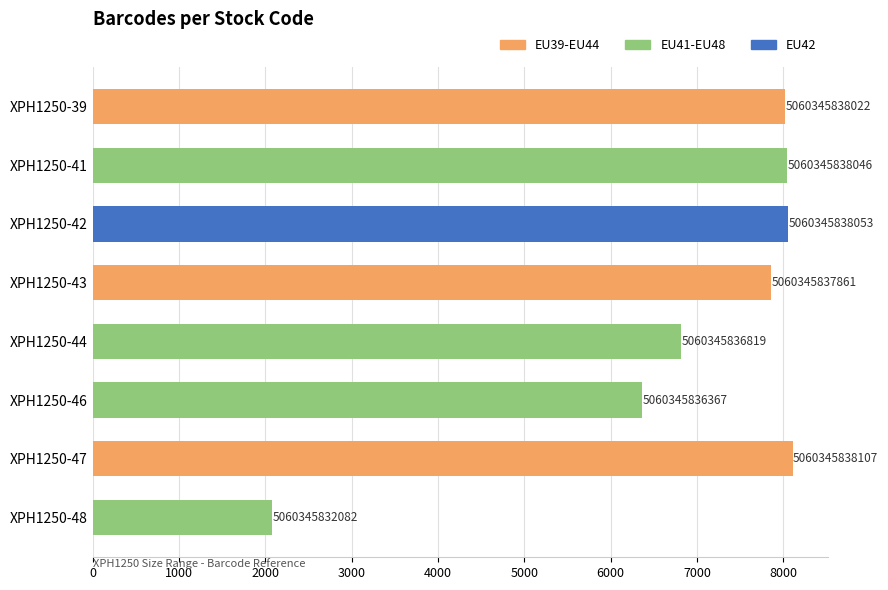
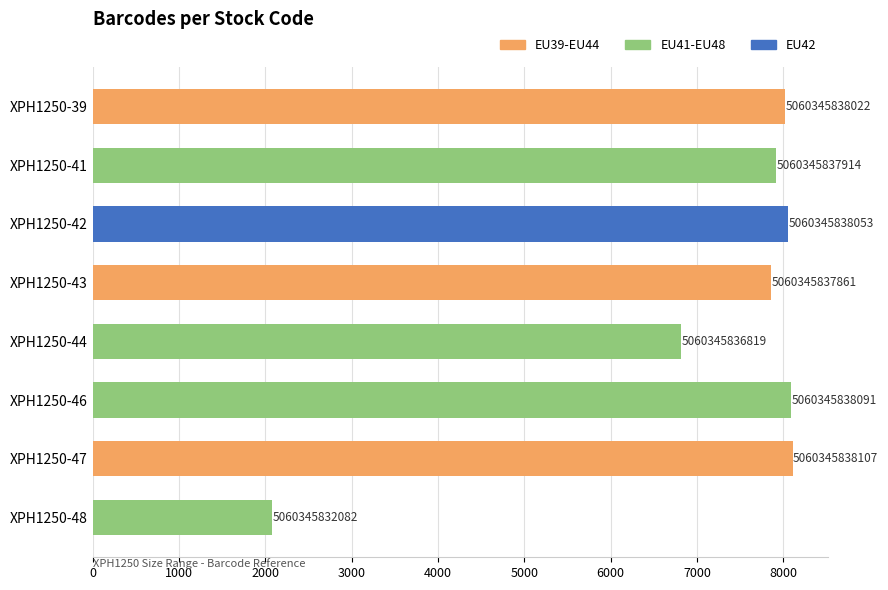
XPH1250-41: 5060345838046 -> 5060345837914
XPH1250-46: 5060345836367 -> 5060345838091
